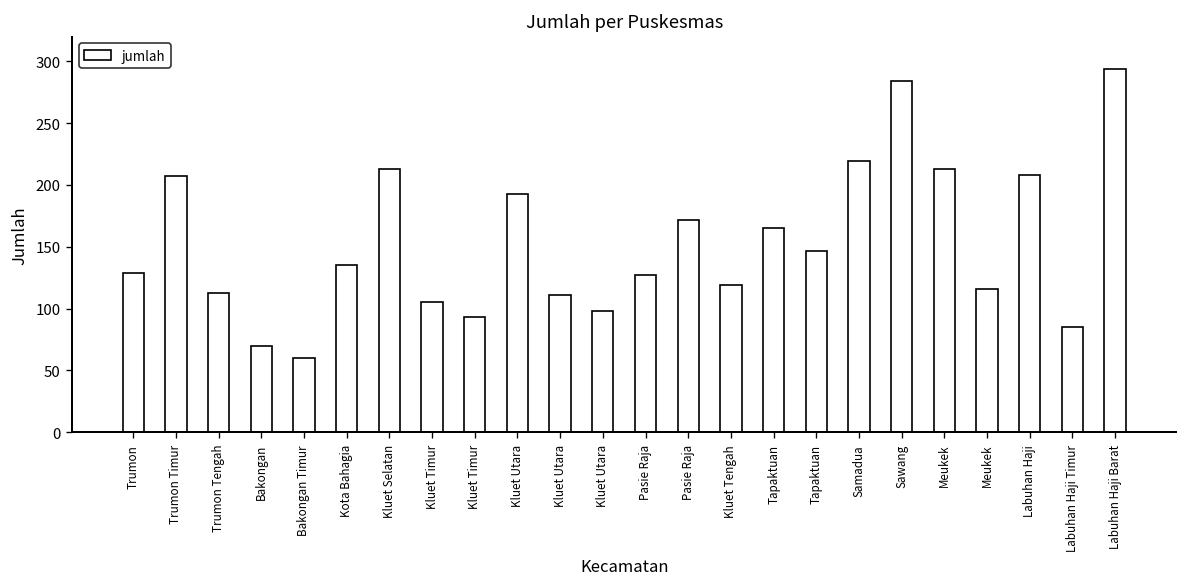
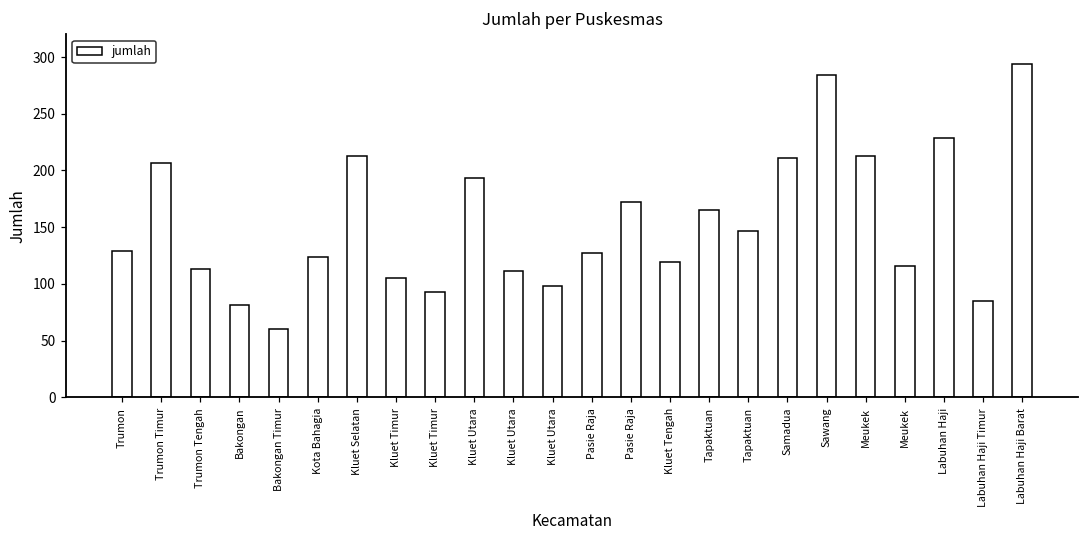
Bakongan: 70 -> 81
Kota Bahagia: 135 -> 124
Samadua: 219 -> 211
Labuhan Haji: 208 -> 229
